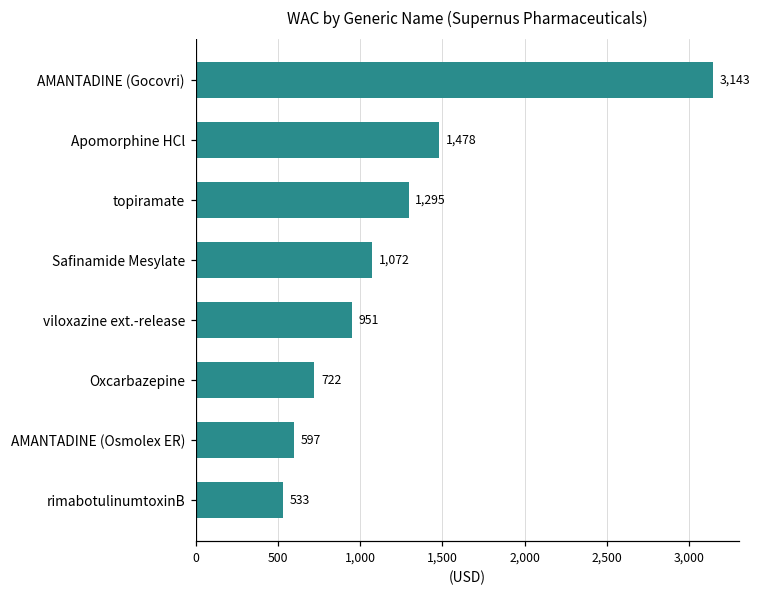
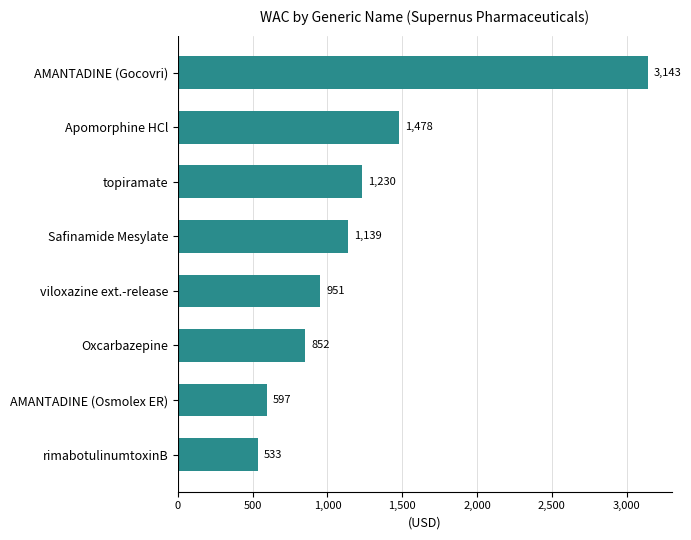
topiramate: 1,295 -> 1,230
Safinamide Mesylate: 1,072 -> 1,139
Oxcarbazepine: 722 -> 852
